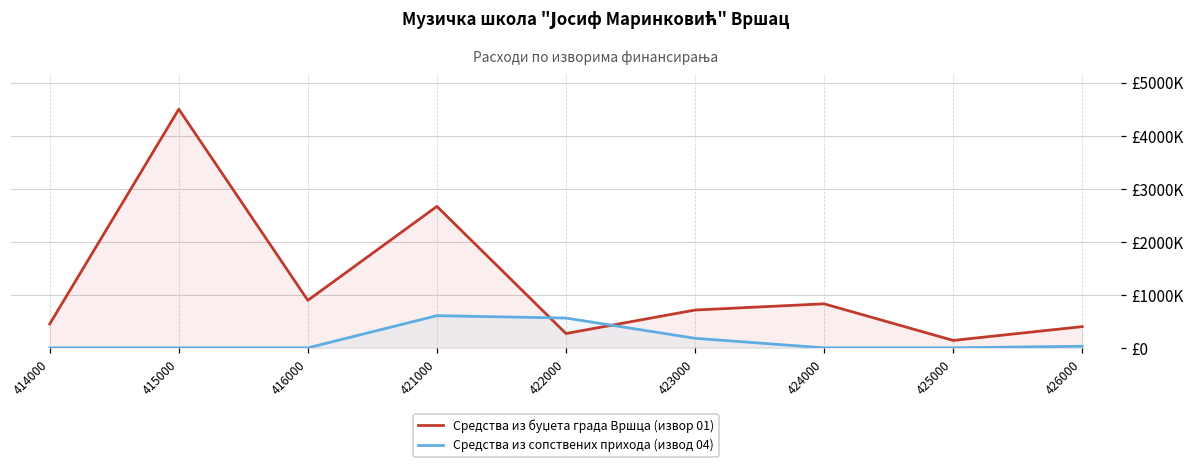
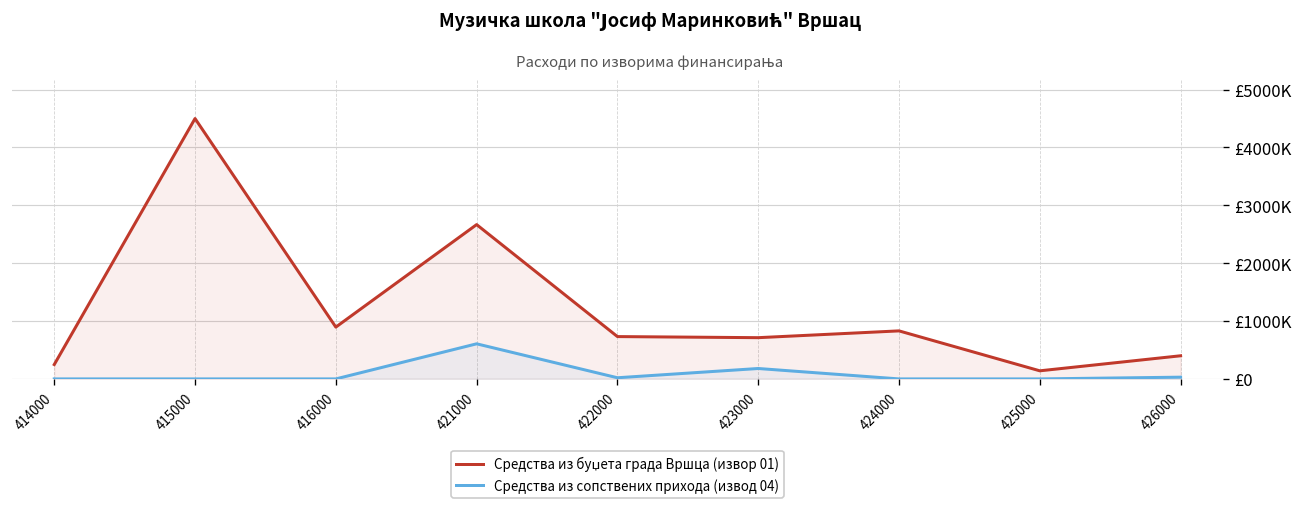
Средства из буџета града Вршца (извор 01), 414000: £500000 -> £200000
Средства из буџета града Вршца (извор 01), 422000: £300000 -> £700000
Средства из сопствених прихода (извод 04), 422000: £600000 -> £0
